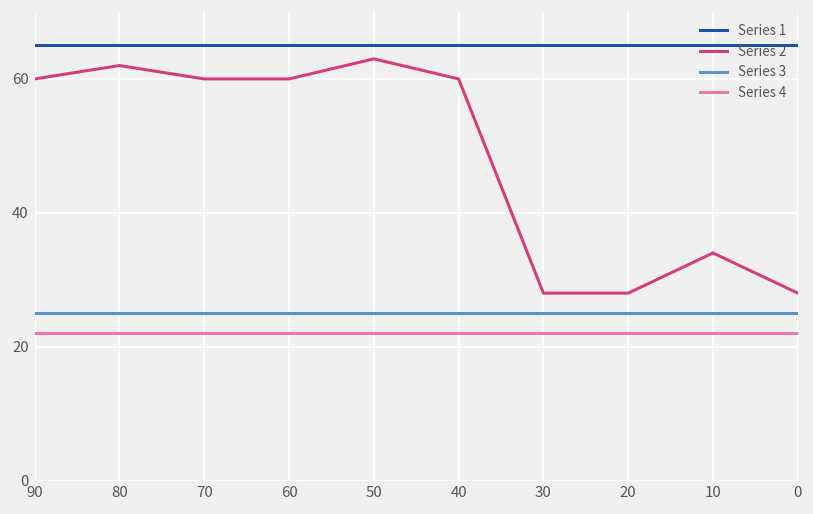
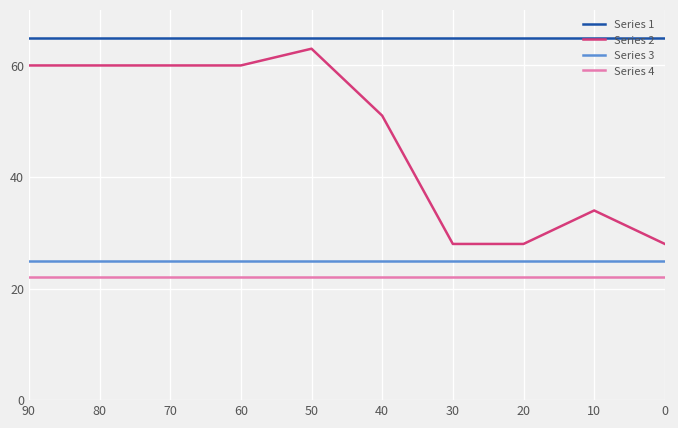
Series 2, 80: 62 -> 60
Series 2, 40: 60 -> 51
